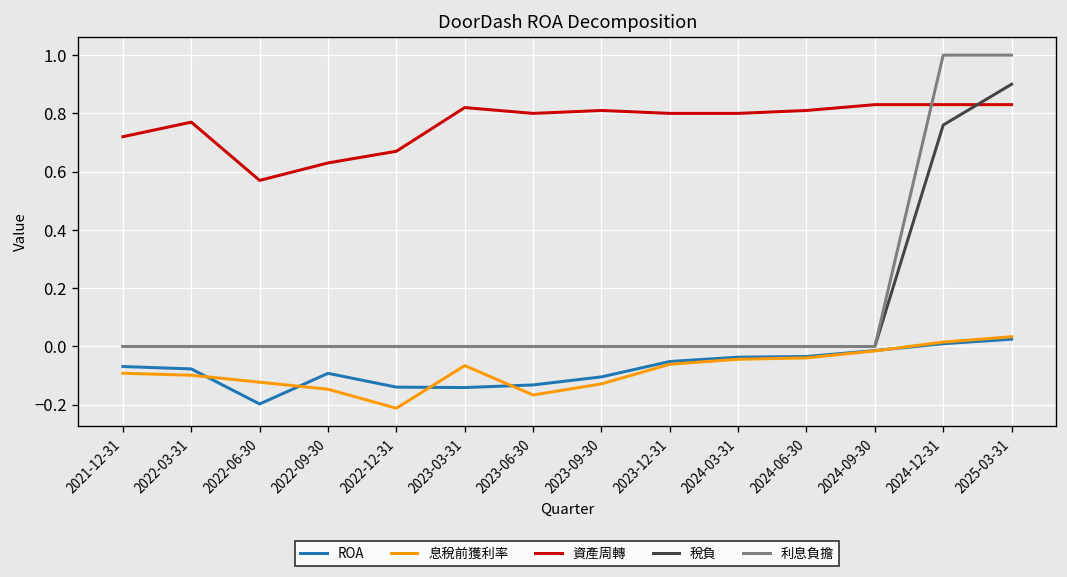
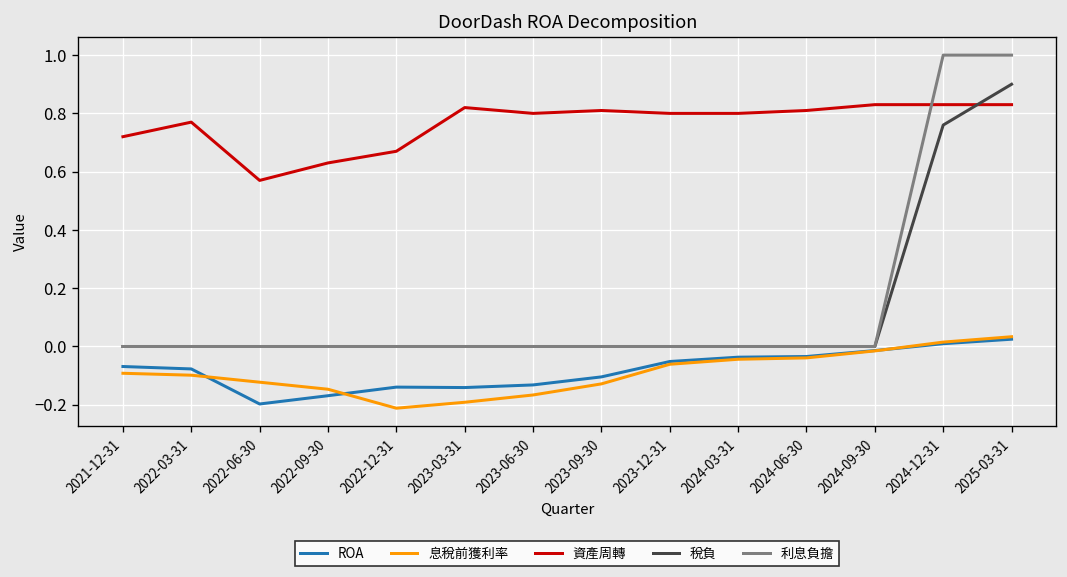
ROA, 2022-09-30: -0.09 -> -0.17
息稅前獲利率, 2023-03-31: -0.07 -> -0.19
